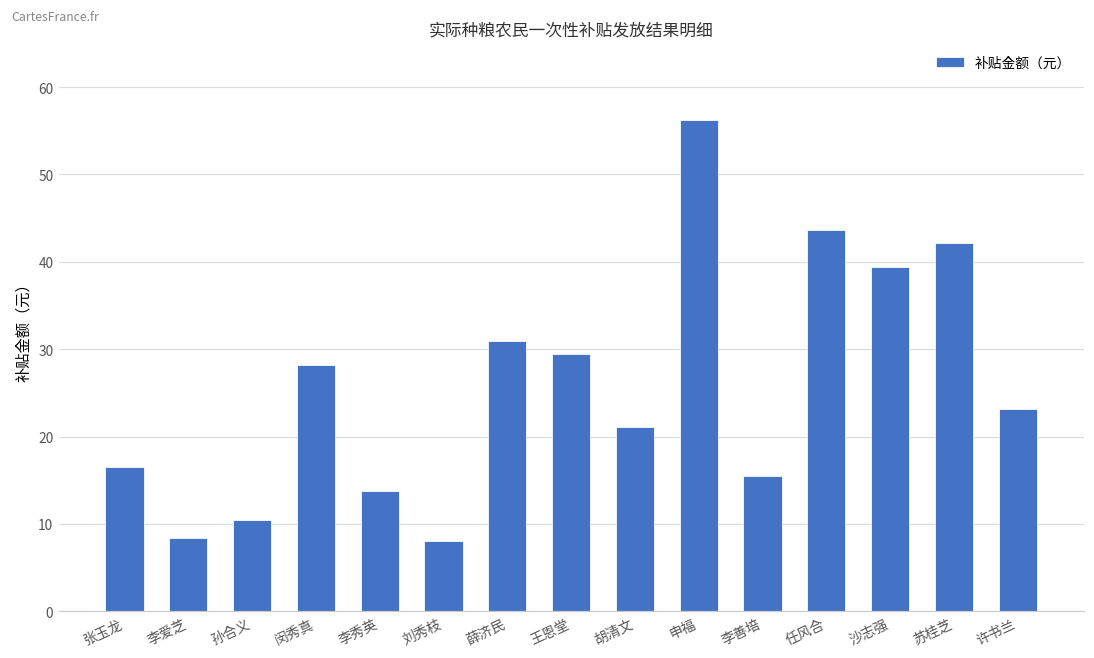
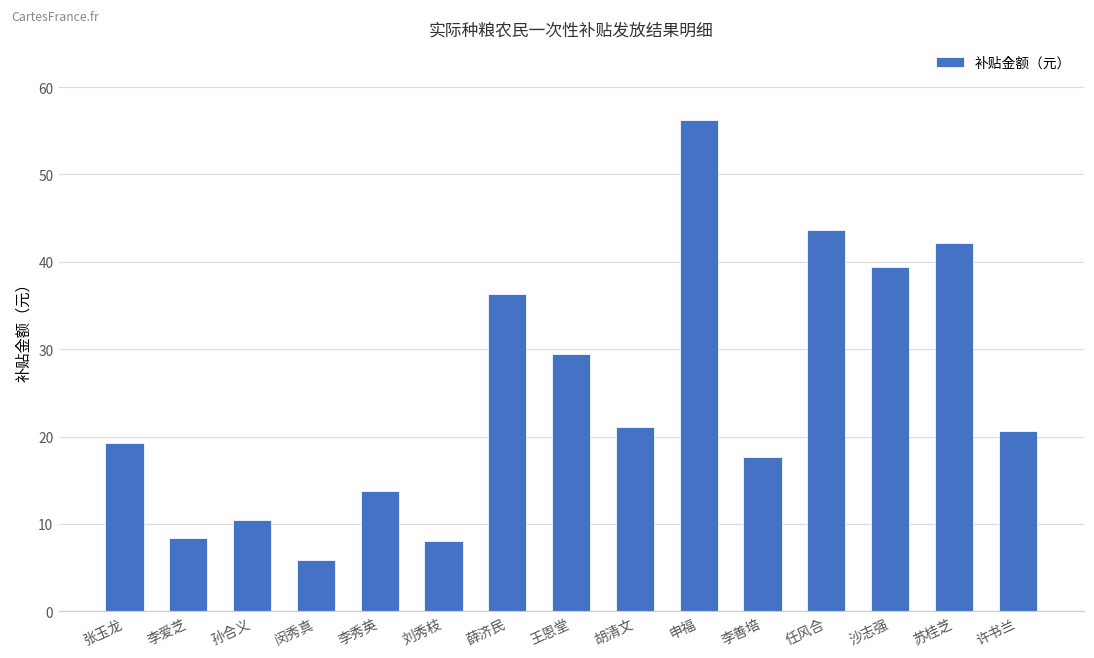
张玉龙: 17 -> 19
闵秀真: 28 -> 6
薛济民: 31 -> 36
李善培: 15 -> 18
许书兰: 23 -> 21
